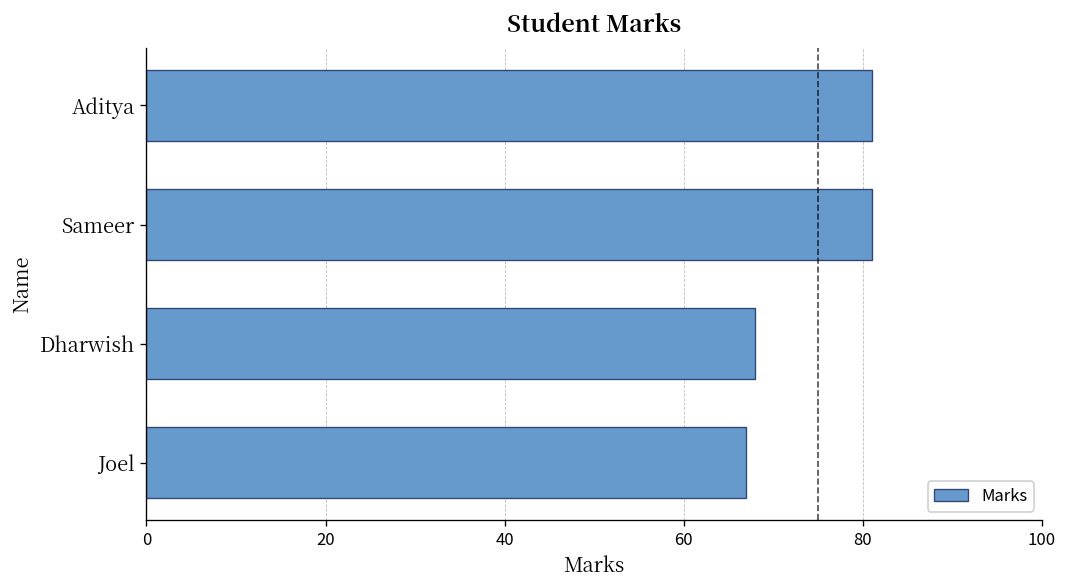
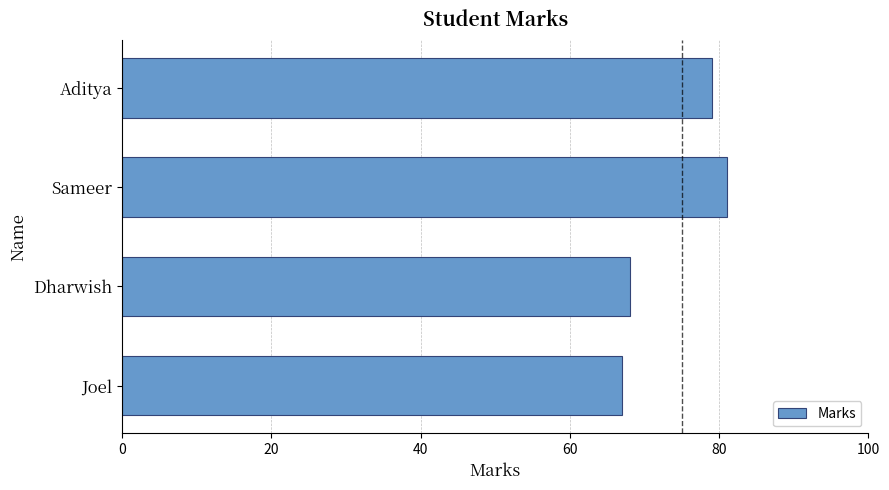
Aditya: 81 -> 79
